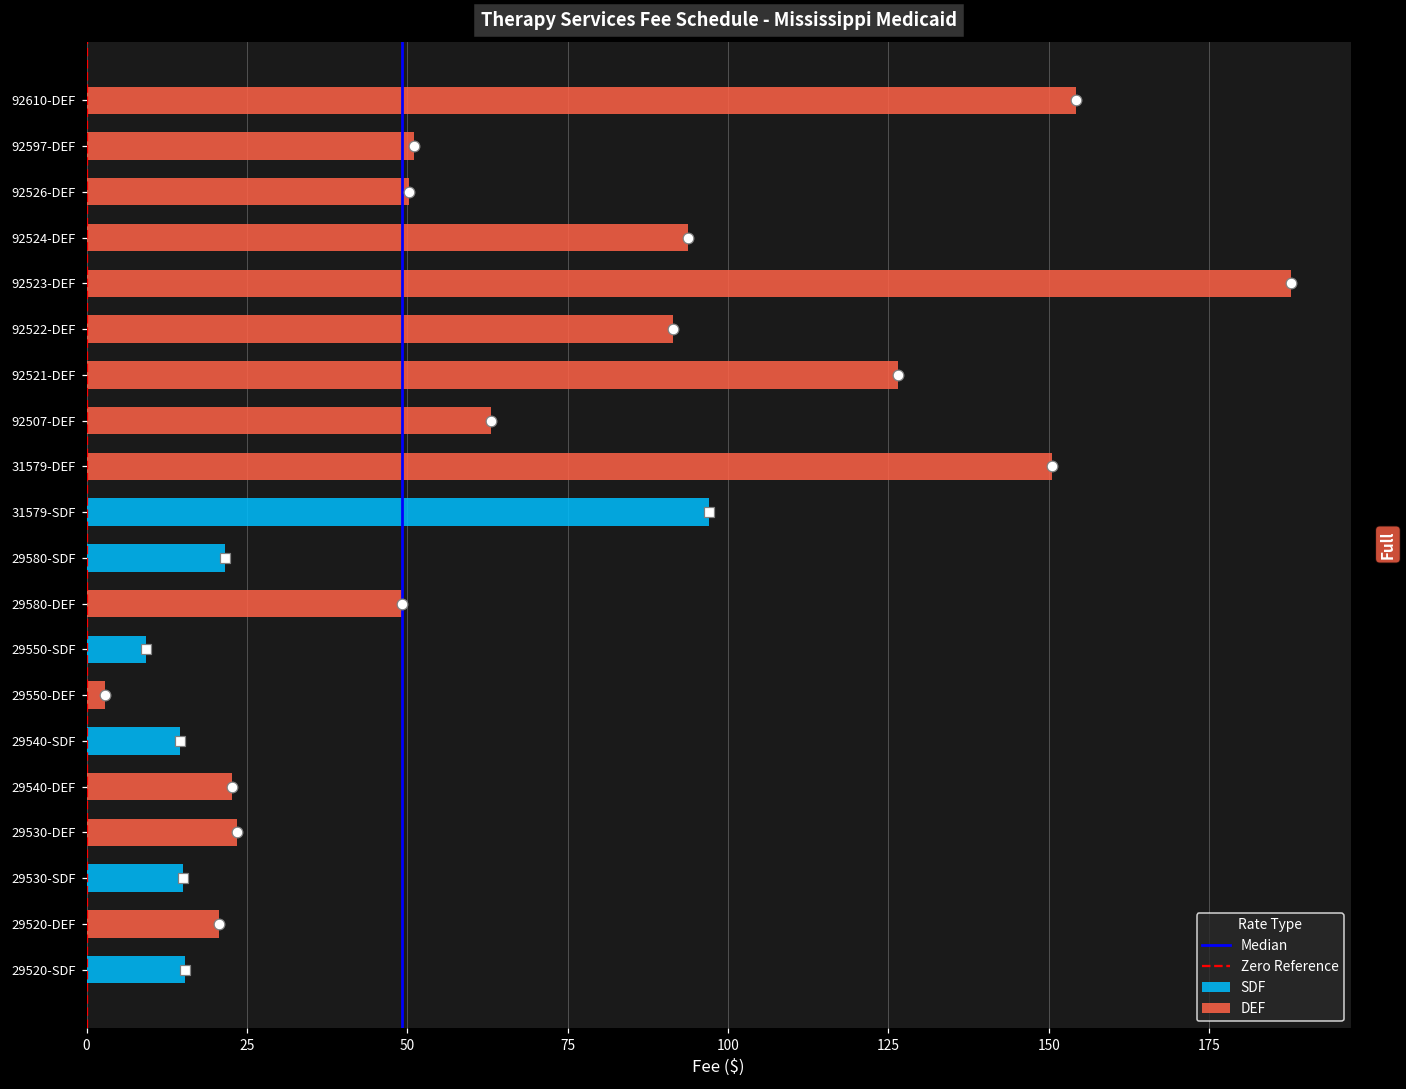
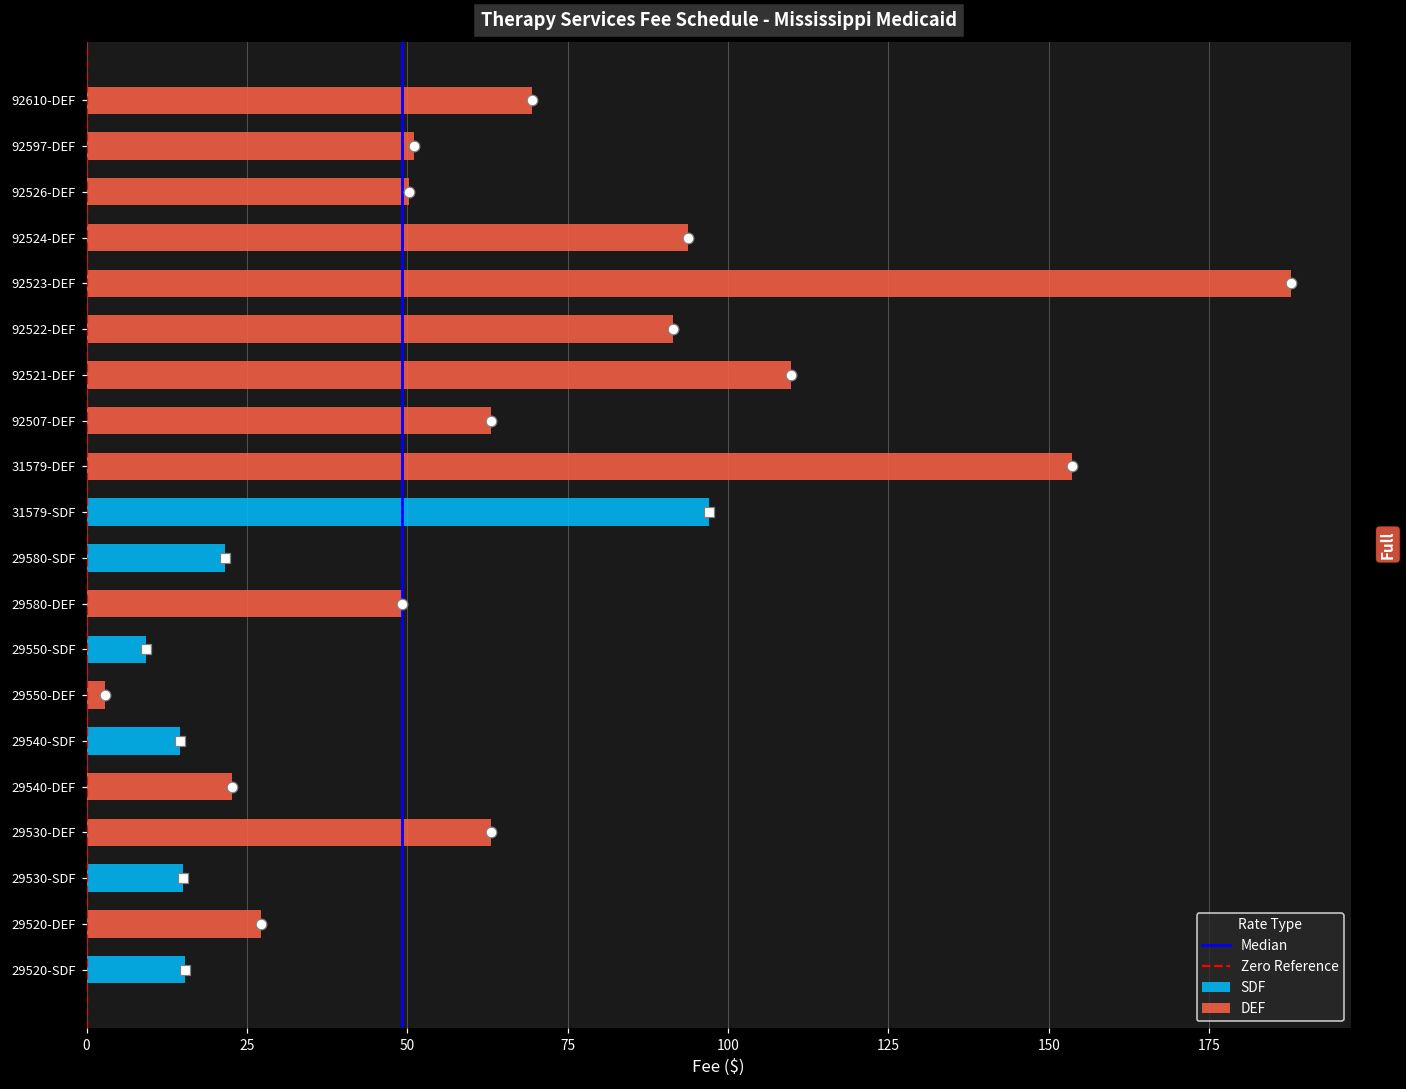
DEF, 92610-DEF: 154 -> 70
DEF, 92521-DEF: 126 -> 110
DEF, 31579-DEF: 151 -> 154
DEF, 29530-DEF: 23 -> 63
DEF, 29520-DEF: 21 -> 27
